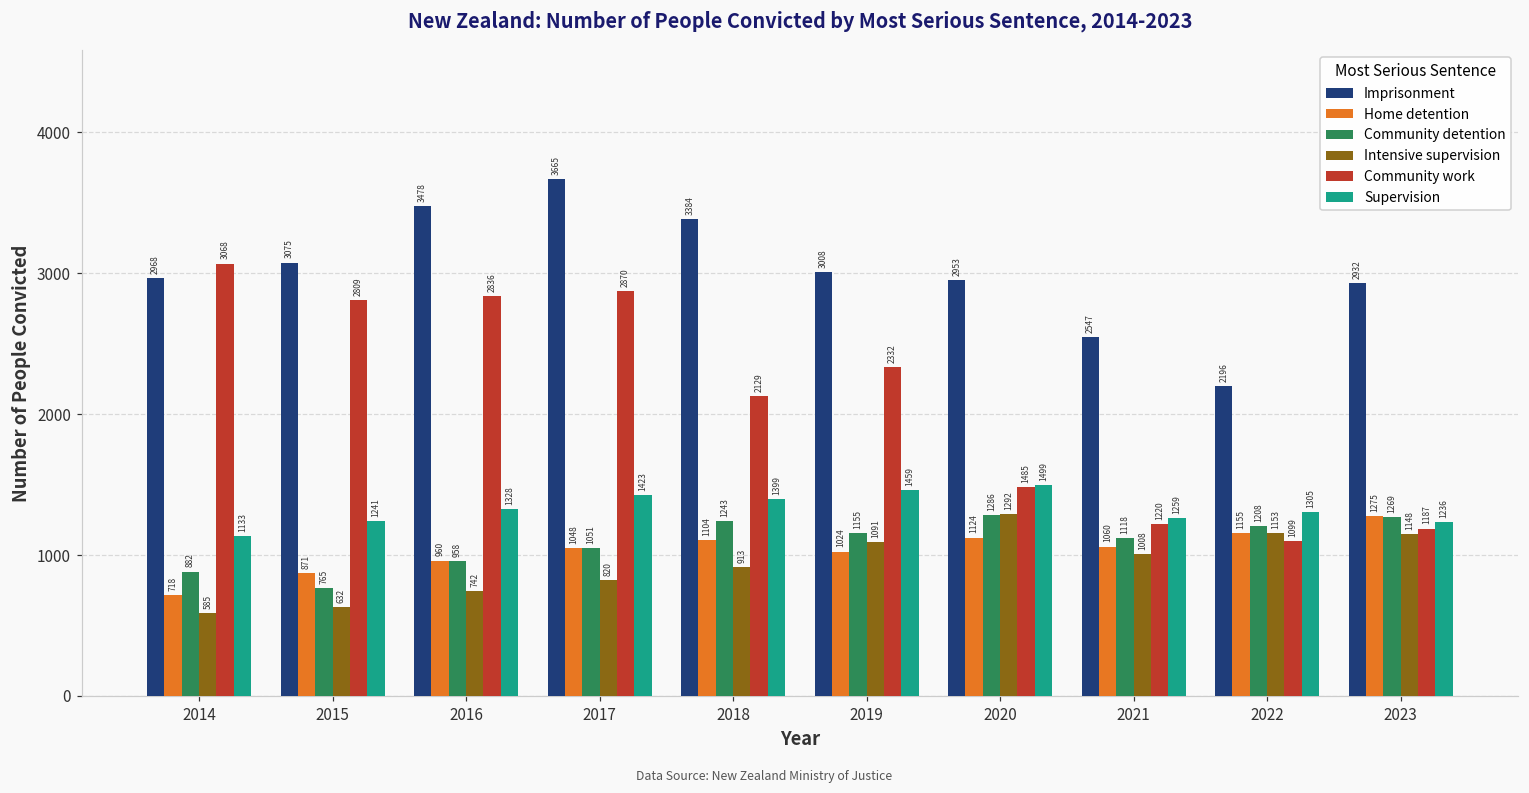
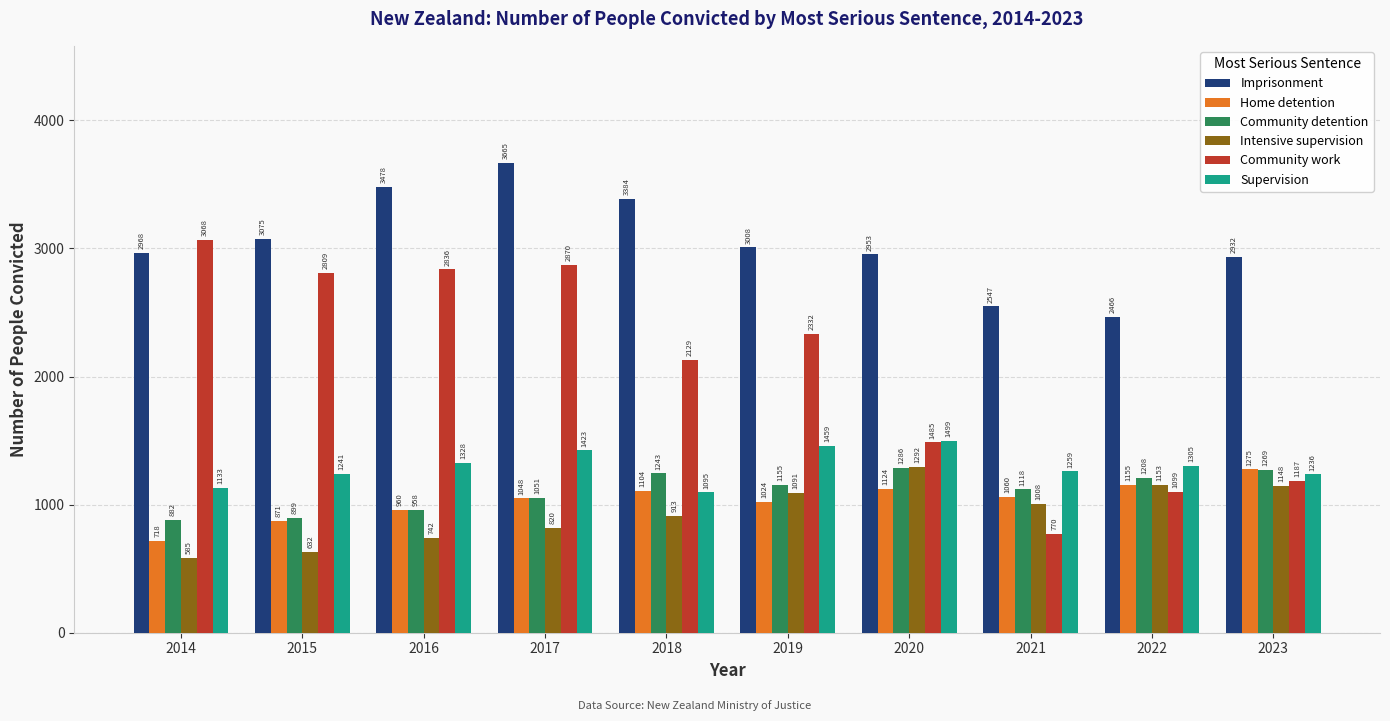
Community detention, 2015: 765 -> 899
Supervision, 2018: 1399 -> 1095
Community work, 2021: 1220 -> 770
Imprisonment, 2022: 2196 -> 2466
